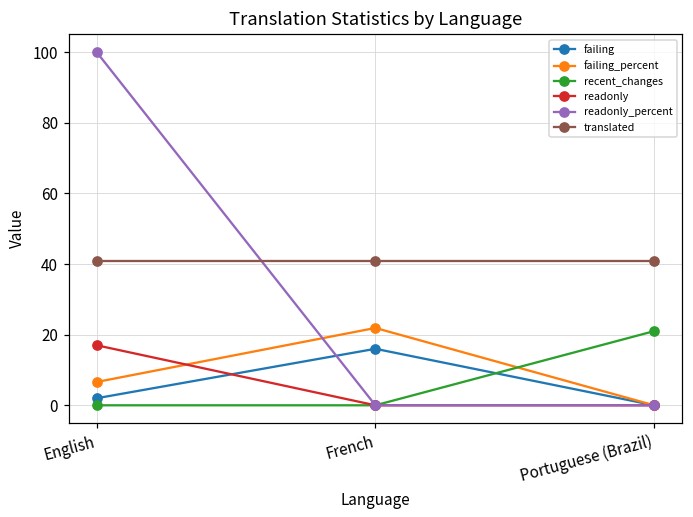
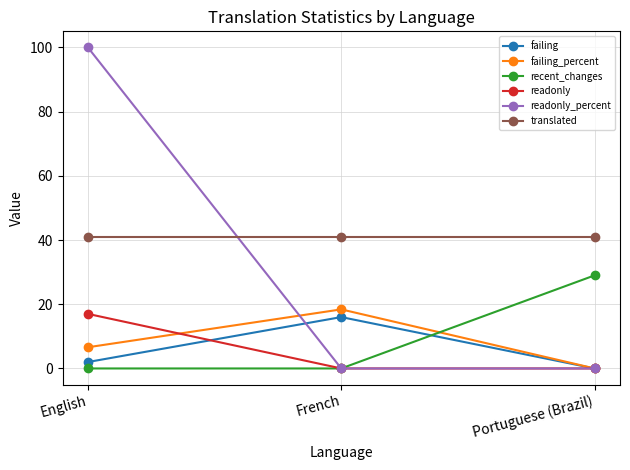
failing_percent, French: 22 -> 18
recent_changes, Portuguese (Brazil): 21 -> 29
